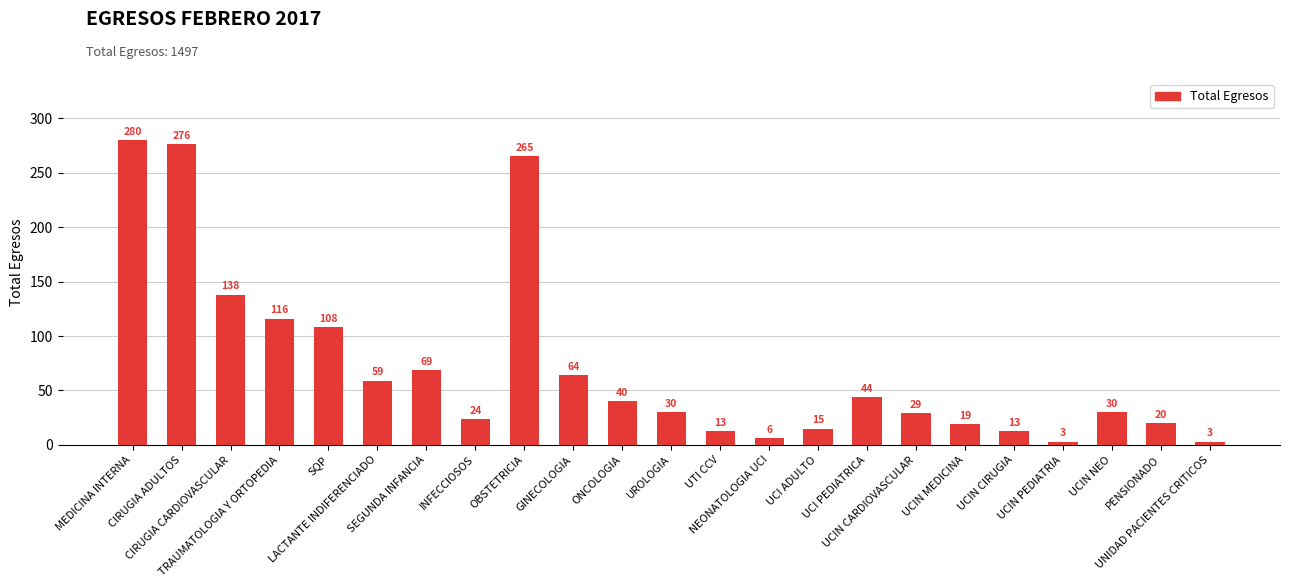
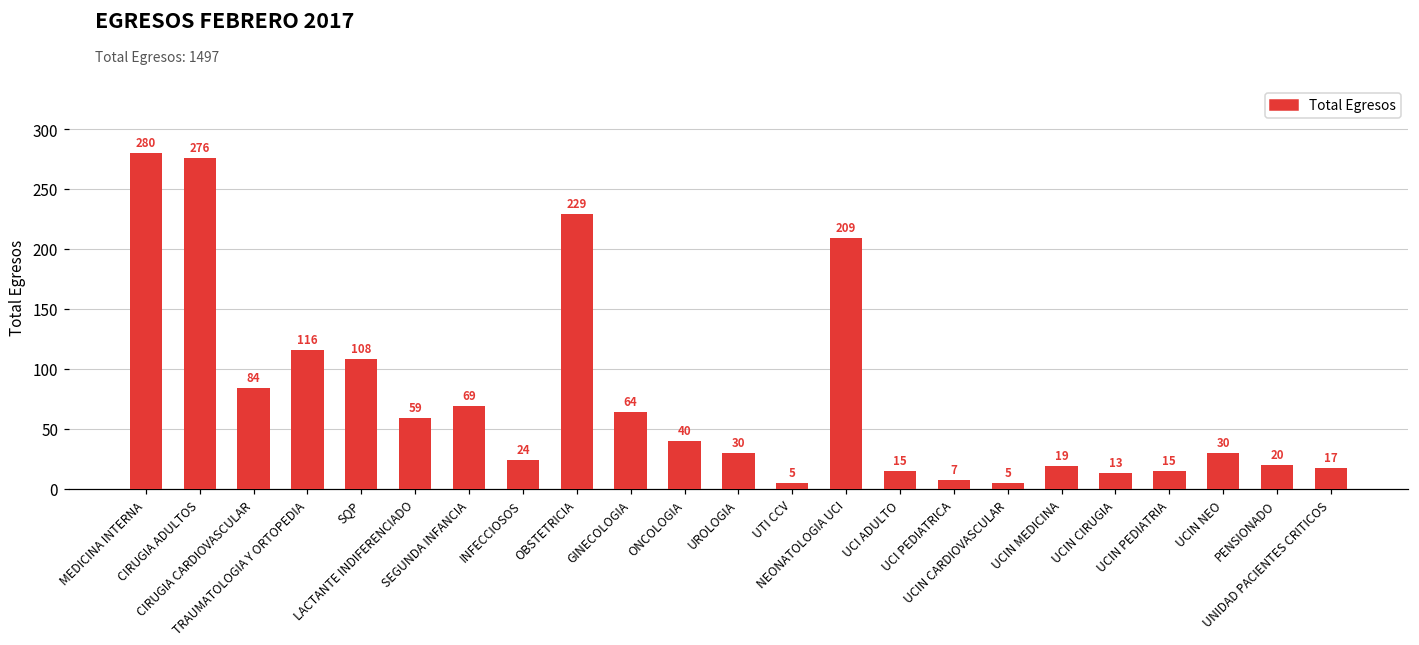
CIRUGIA CARDIOVASCULAR: 138 -> 84
OBSTETRICIA: 265 -> 229
UTI CCV: 13 -> 5
NEONATOLOGIA UCI: 6 -> 209
UCI PEDIATRICA: 44 -> 7
UCIN CARDIOVASCULAR: 29 -> 5
UCIN PEDIATRIA: 3 -> 15
UNIDAD PACIENTES CRITICOS: 3 -> 17
